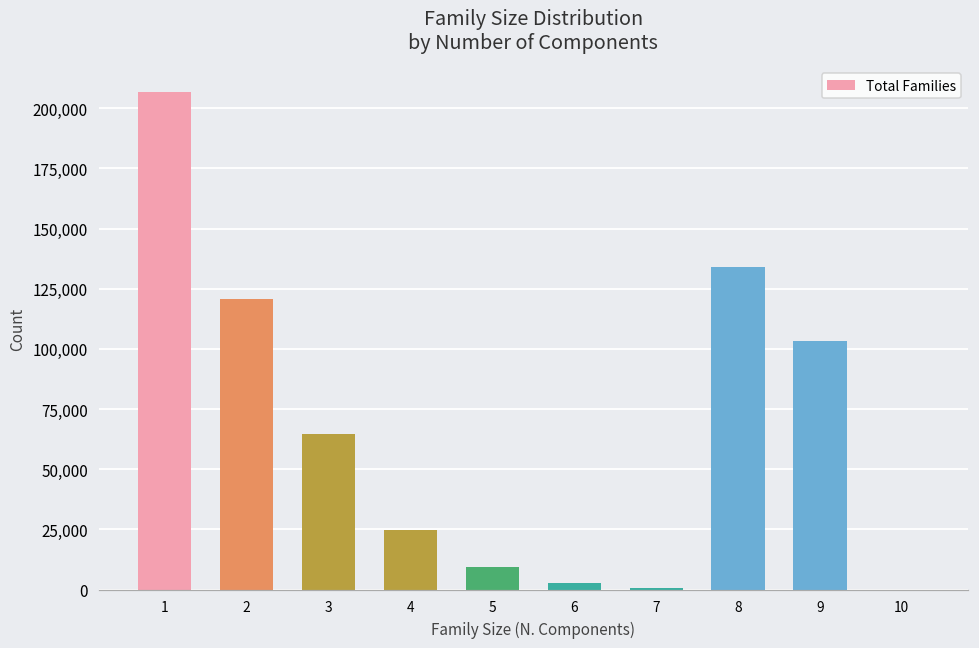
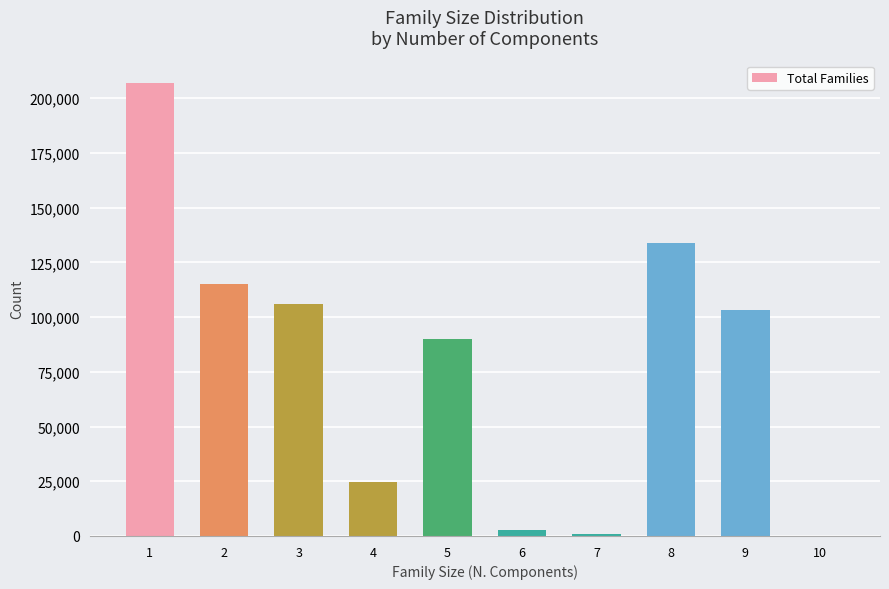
2: 121,000 -> 115,000
3: 65,000 -> 106,000
5: 10,000 -> 90,000
